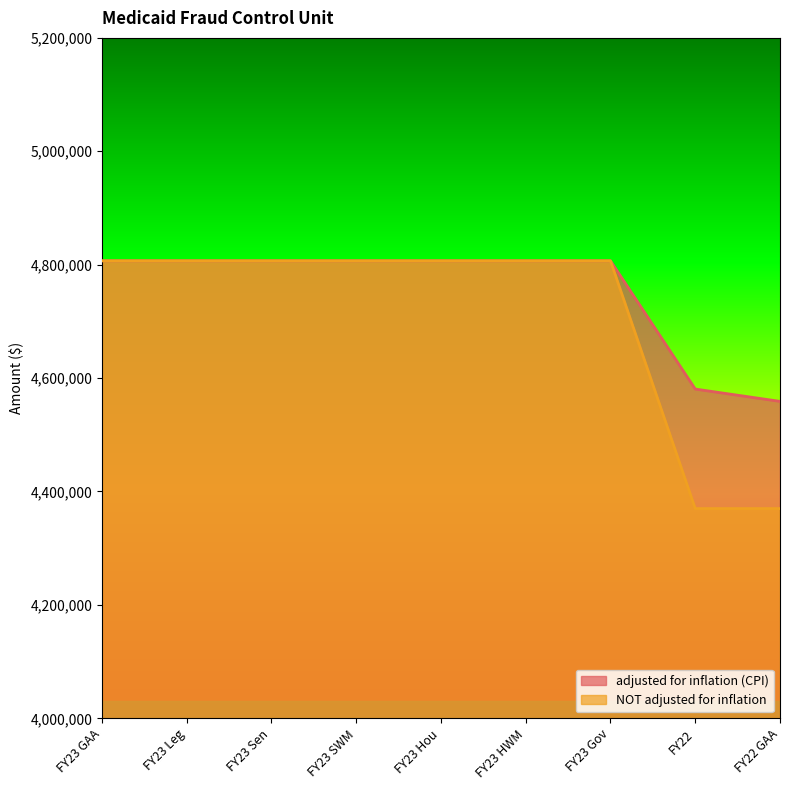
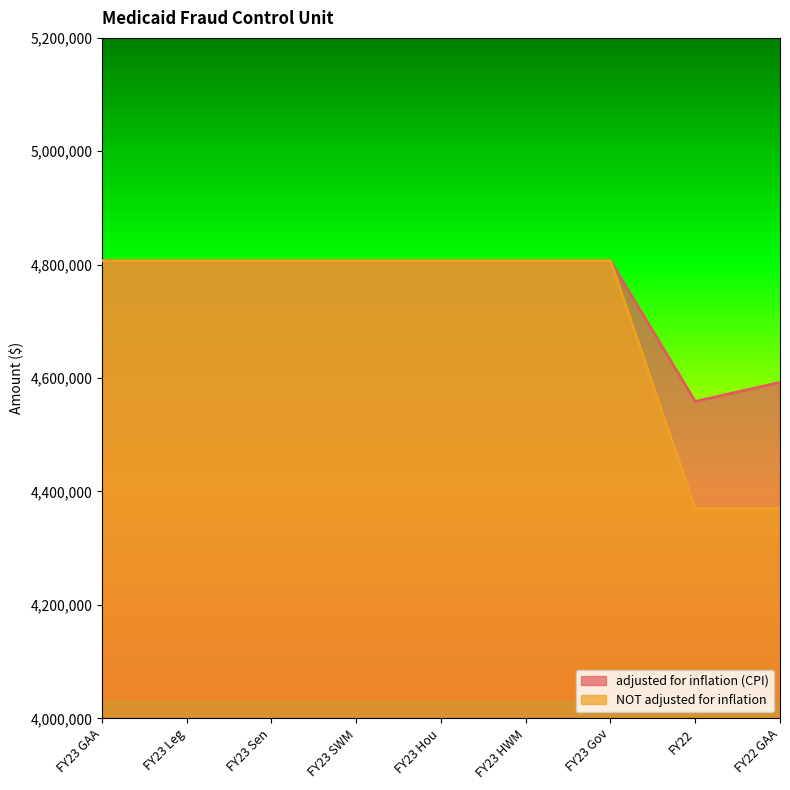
adjusted for inflation (CPI), FY22: 4,580,000 -> 4,560,000
adjusted for inflation (CPI), FY22 GAA: 4,560,000 -> 4,590,000
